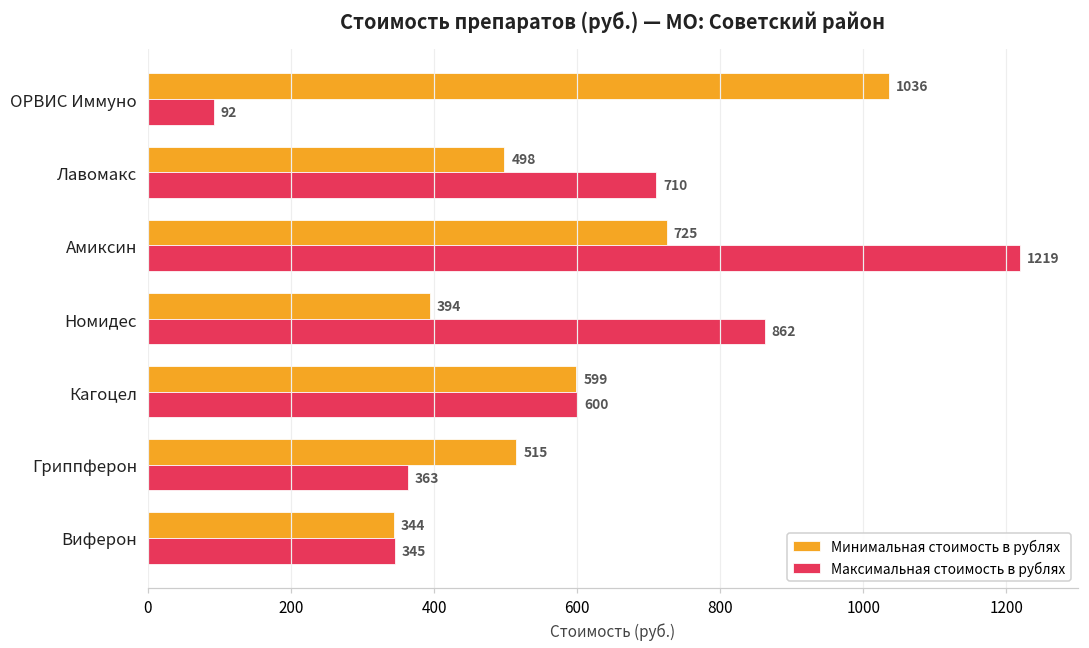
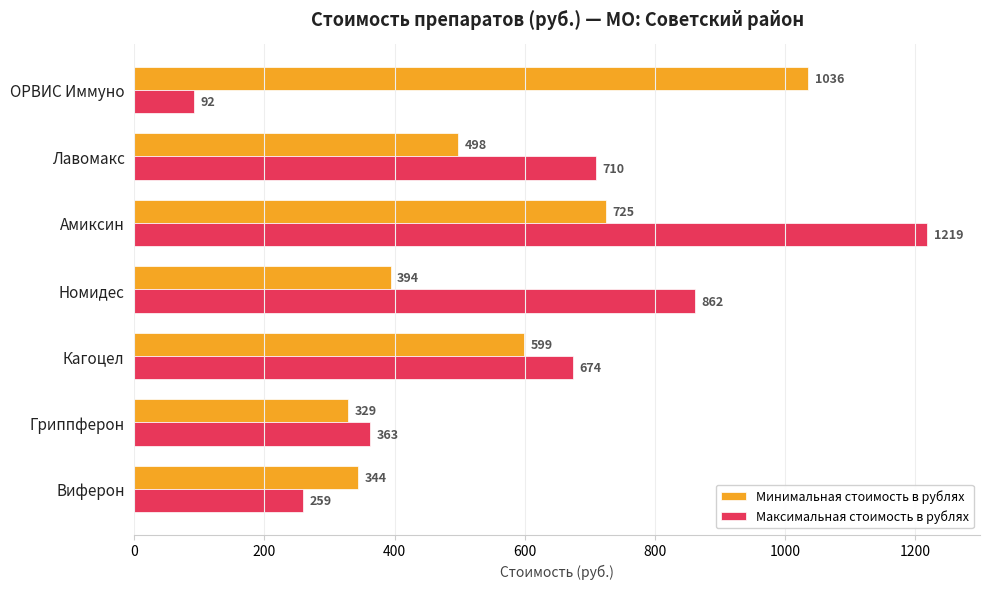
Максимальная стоимость в рублях, Кагоцел: 600 -> 674
Минимальная стоимость в рублях, Гриппферон: 515 -> 329
Максимальная стоимость в рублях, Виферон: 345 -> 259
